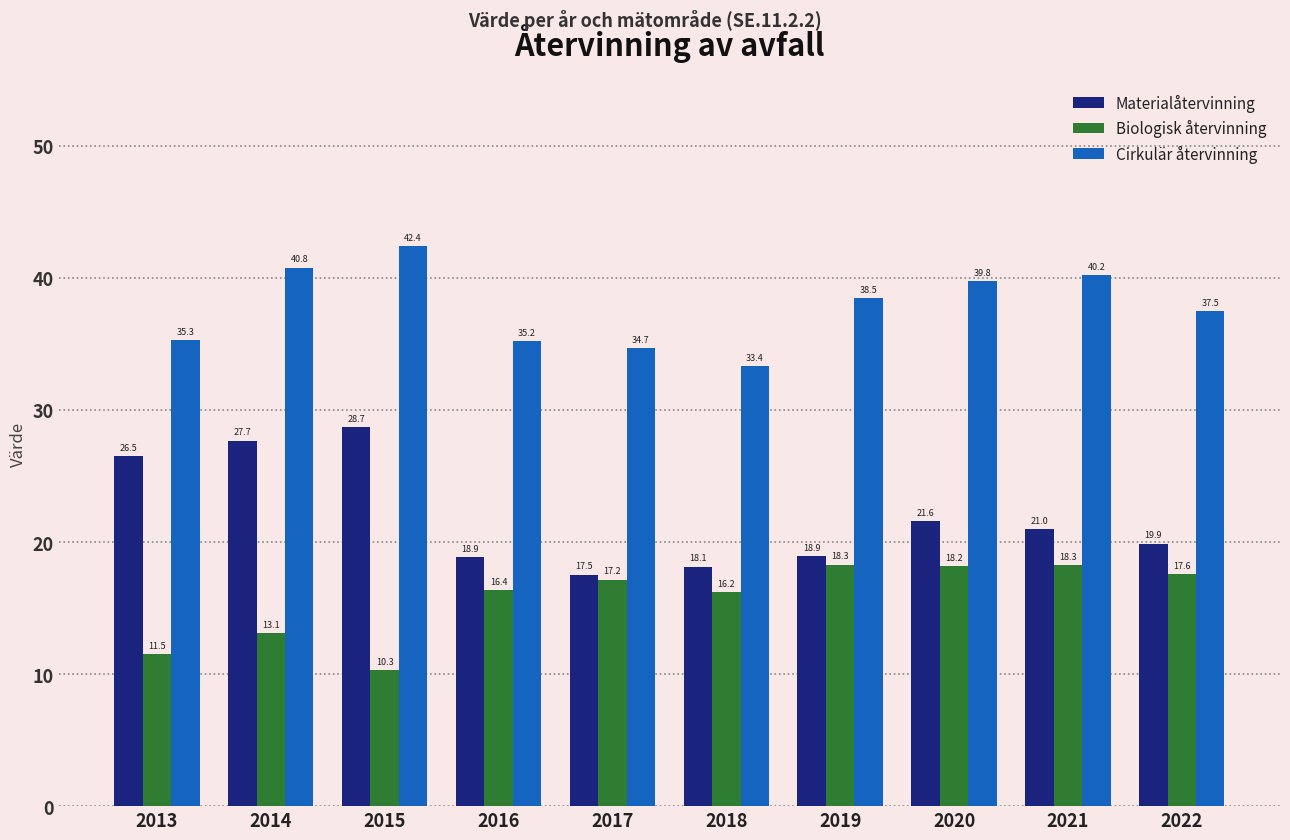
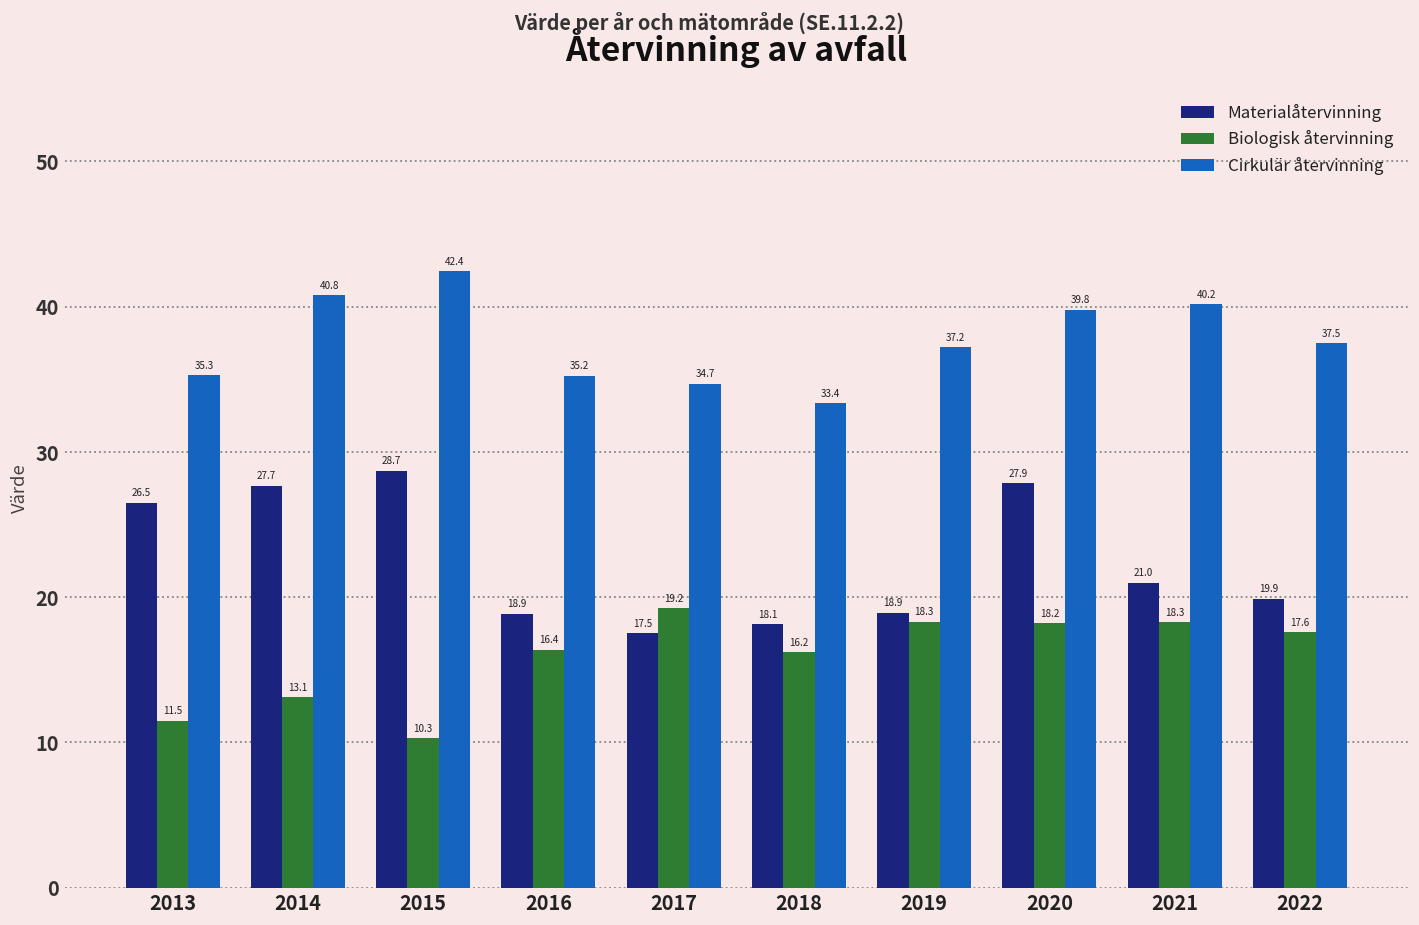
Biologisk återvinning, 2017: 17.2 -> 19.2
Cirkulär återvinning, 2019: 38.5 -> 37.2
Materialåtervinning, 2020: 21.6 -> 27.9
